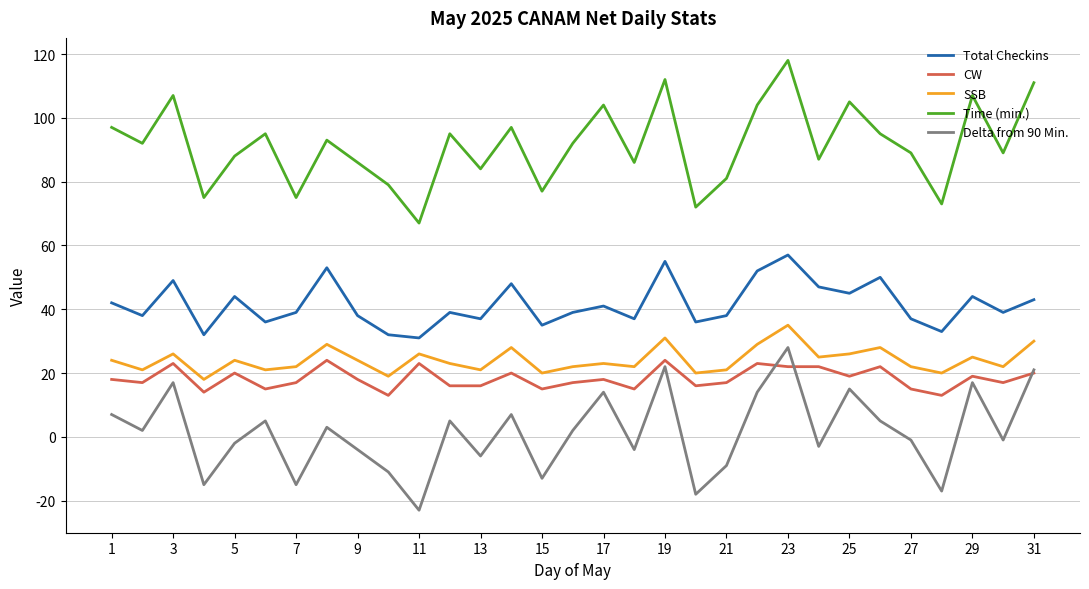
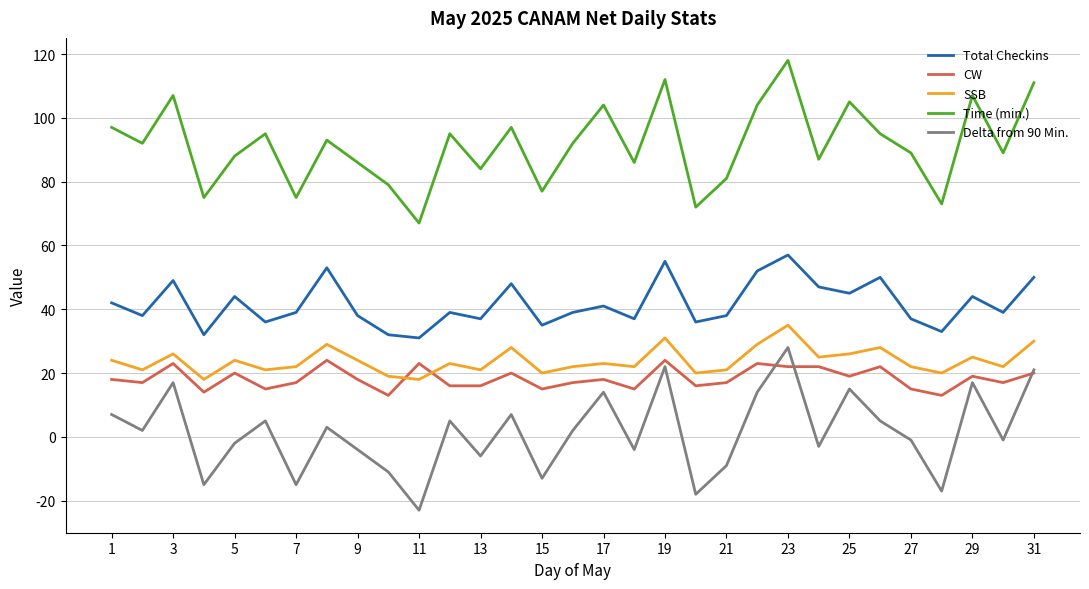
SSB, 11: 26 -> 18
Total Checkins, 31: 43 -> 50
